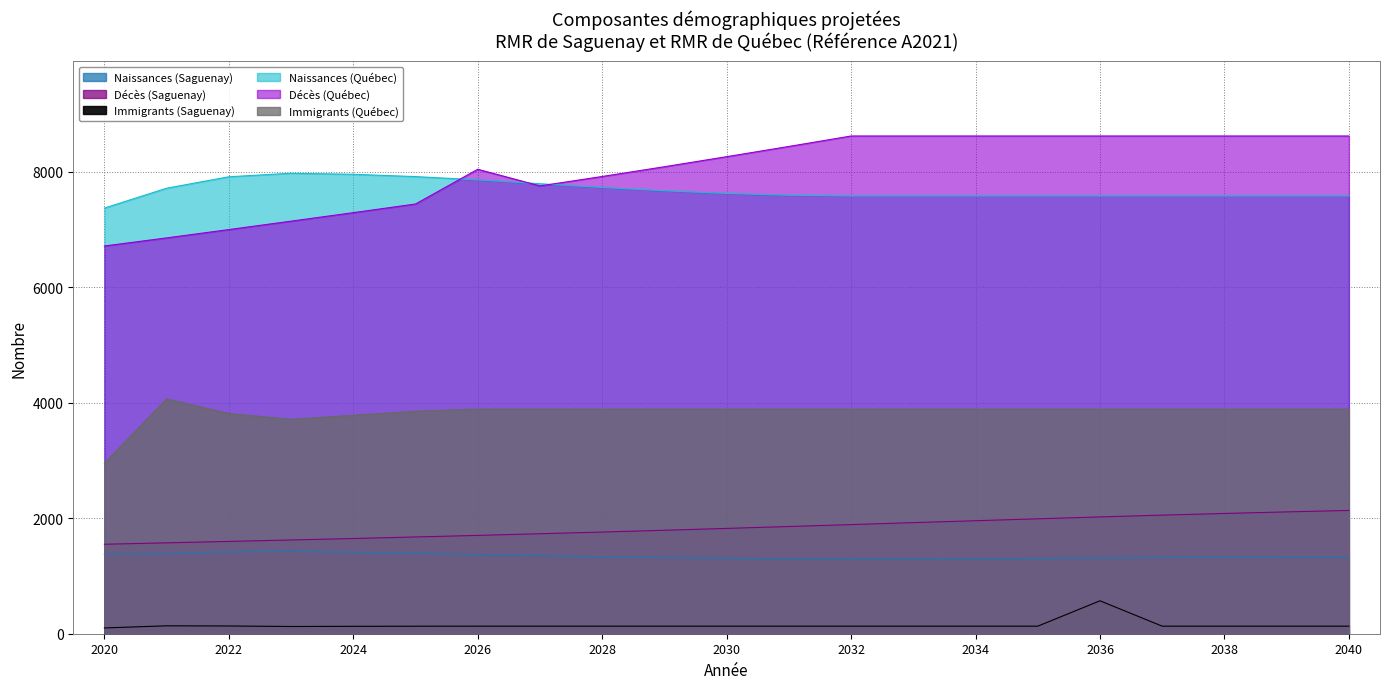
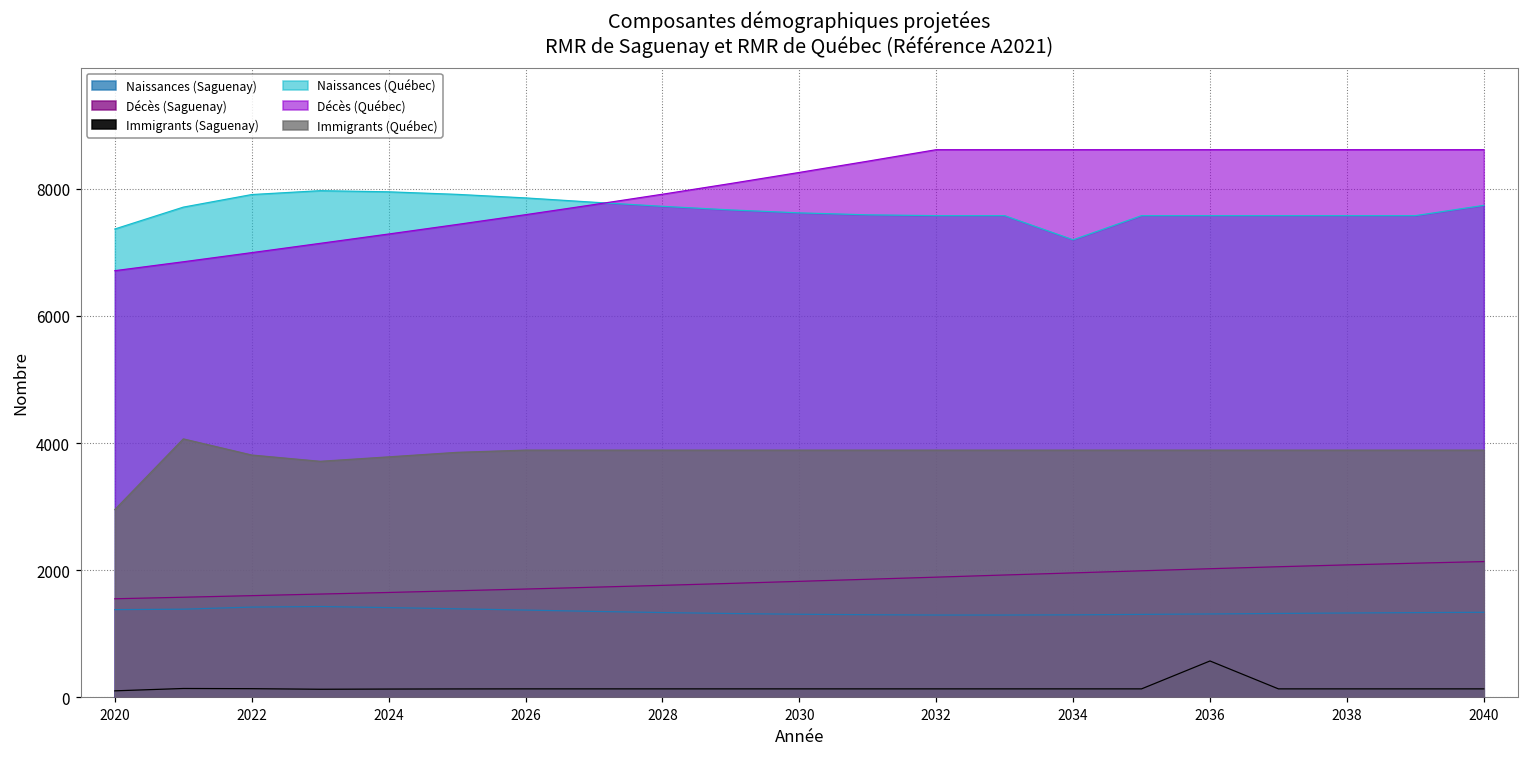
Décès (Québec), 2026: 8000 -> 7600
Naissances (Québec), 2034: 7600 -> 7200
Naissances (Québec), 2040: 7600 -> 7700
